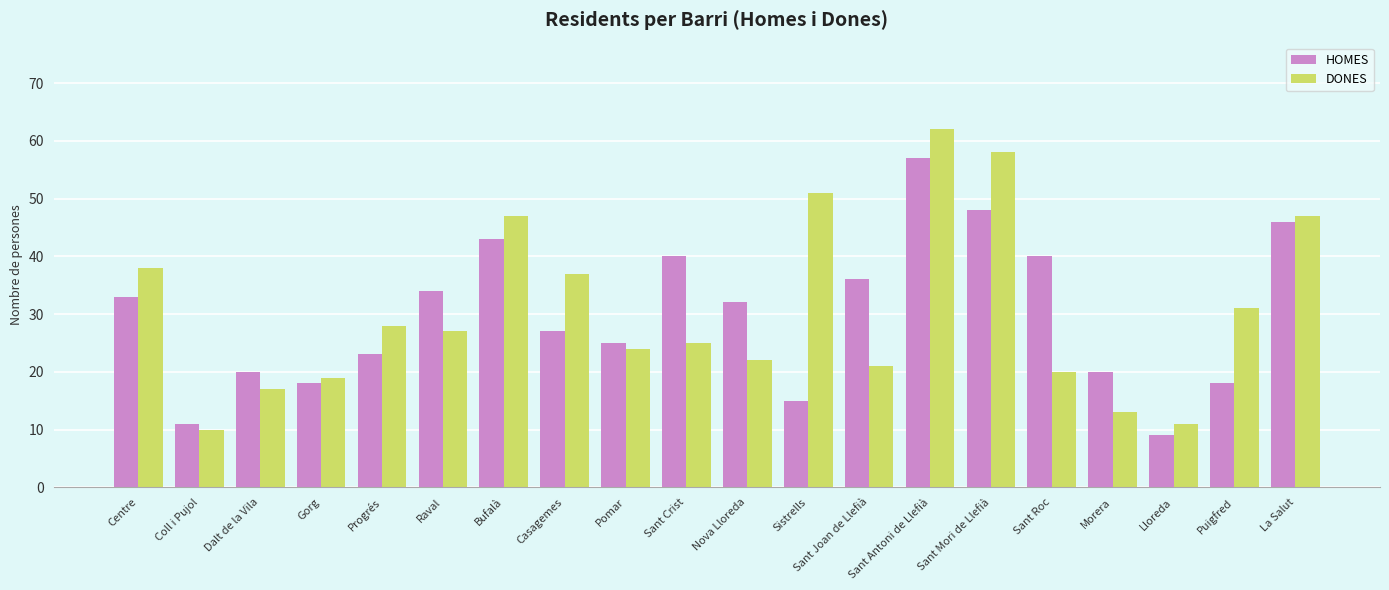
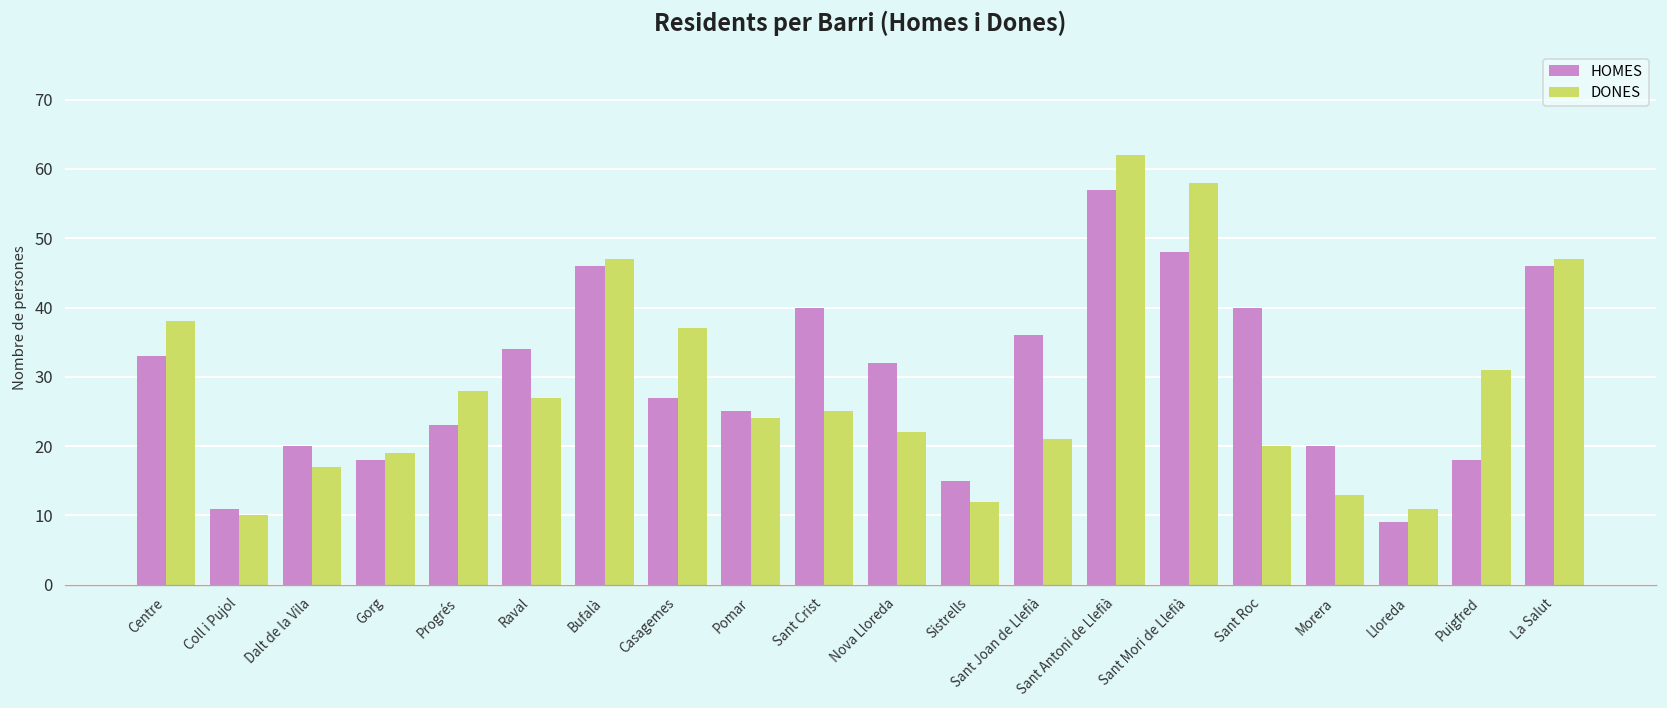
HOMES, Bufalà: 43 -> 46
DONES, Sistrells: 51 -> 12
